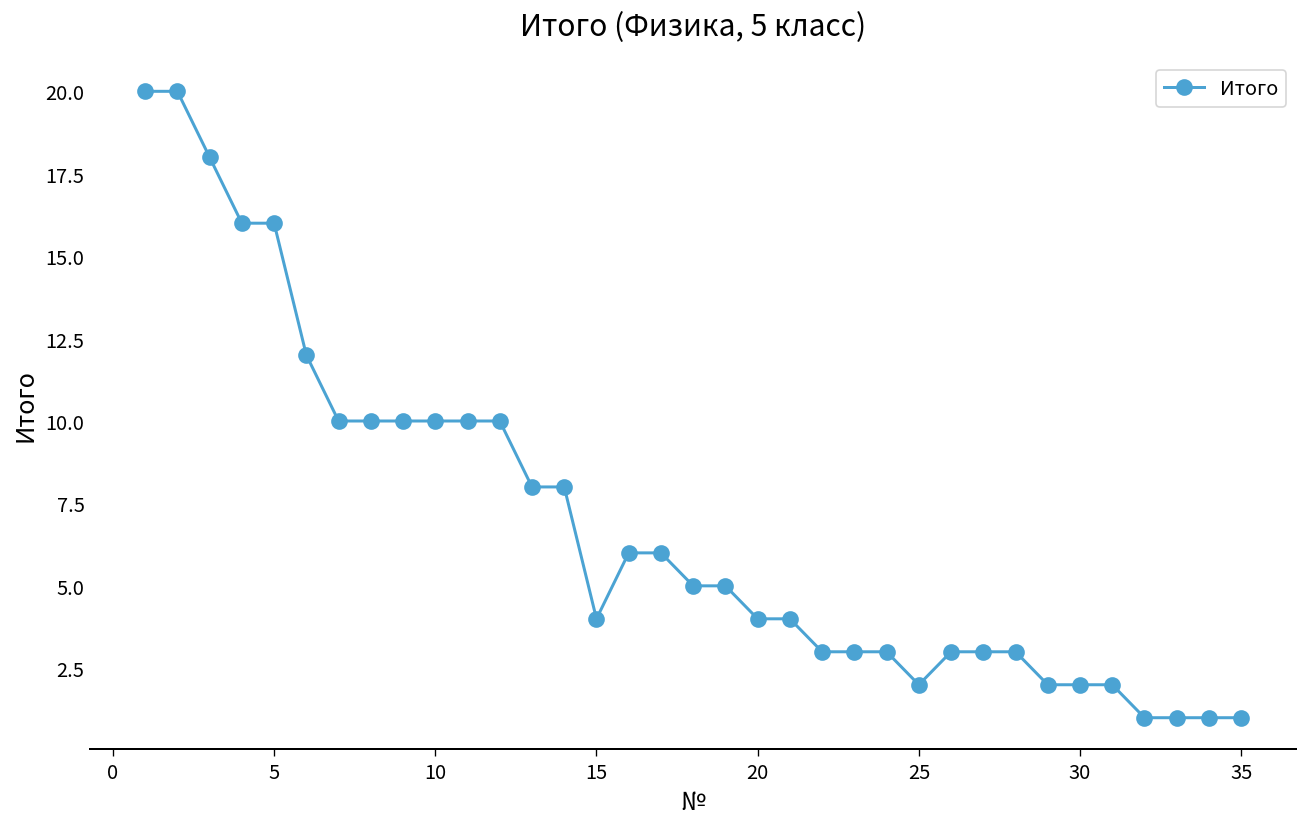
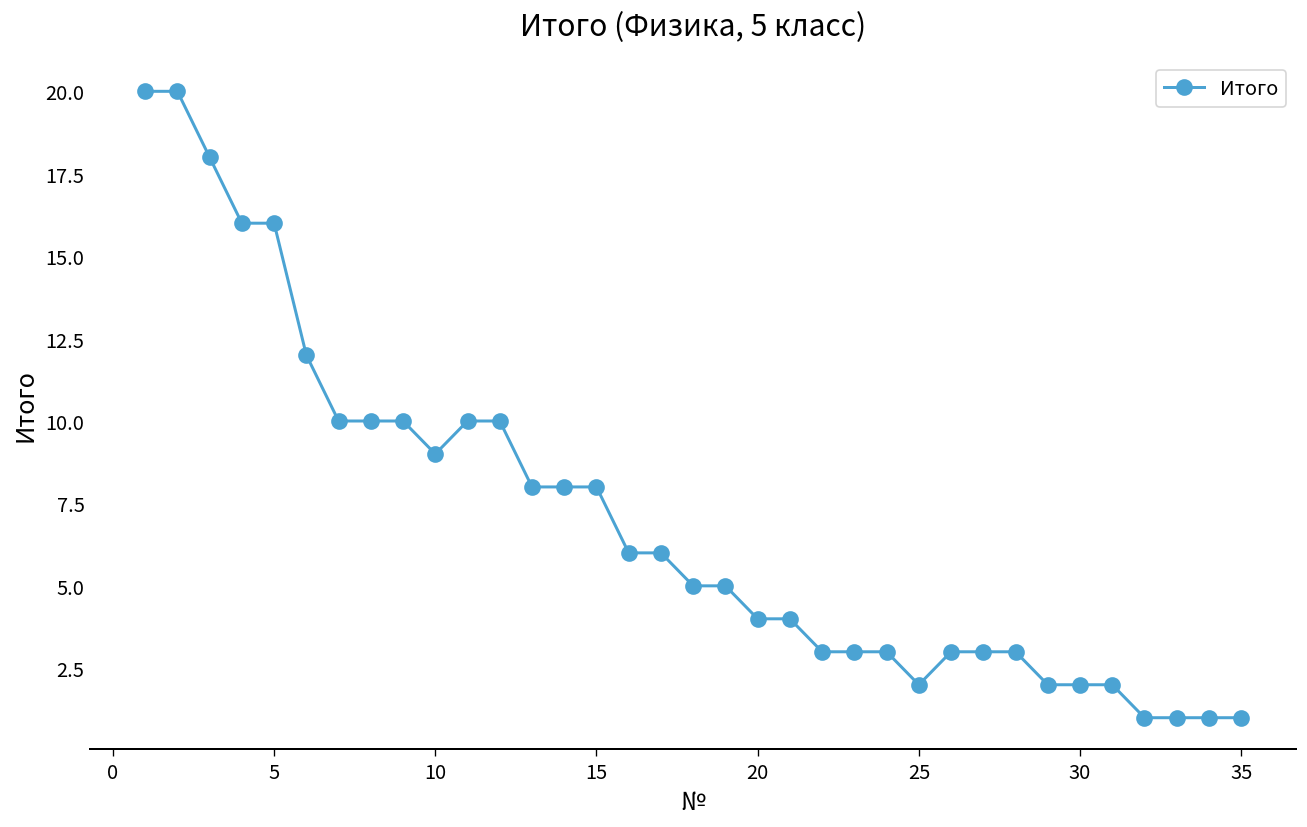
10: 10 -> 9
15: 4 -> 8
